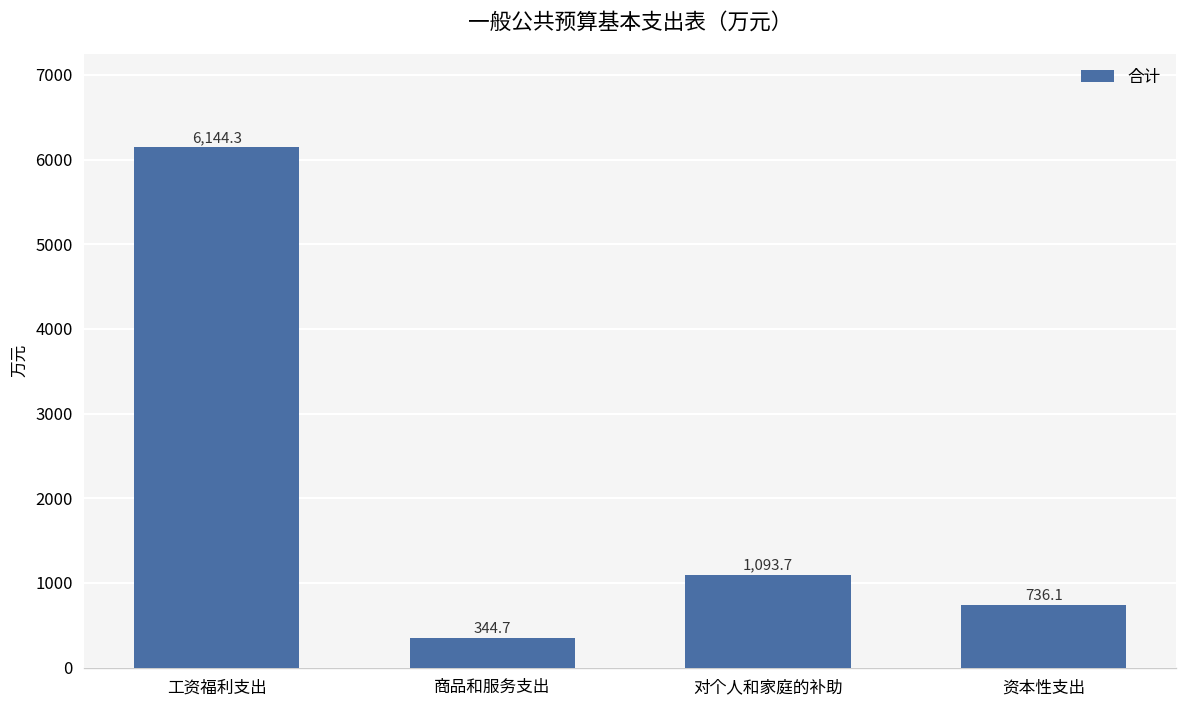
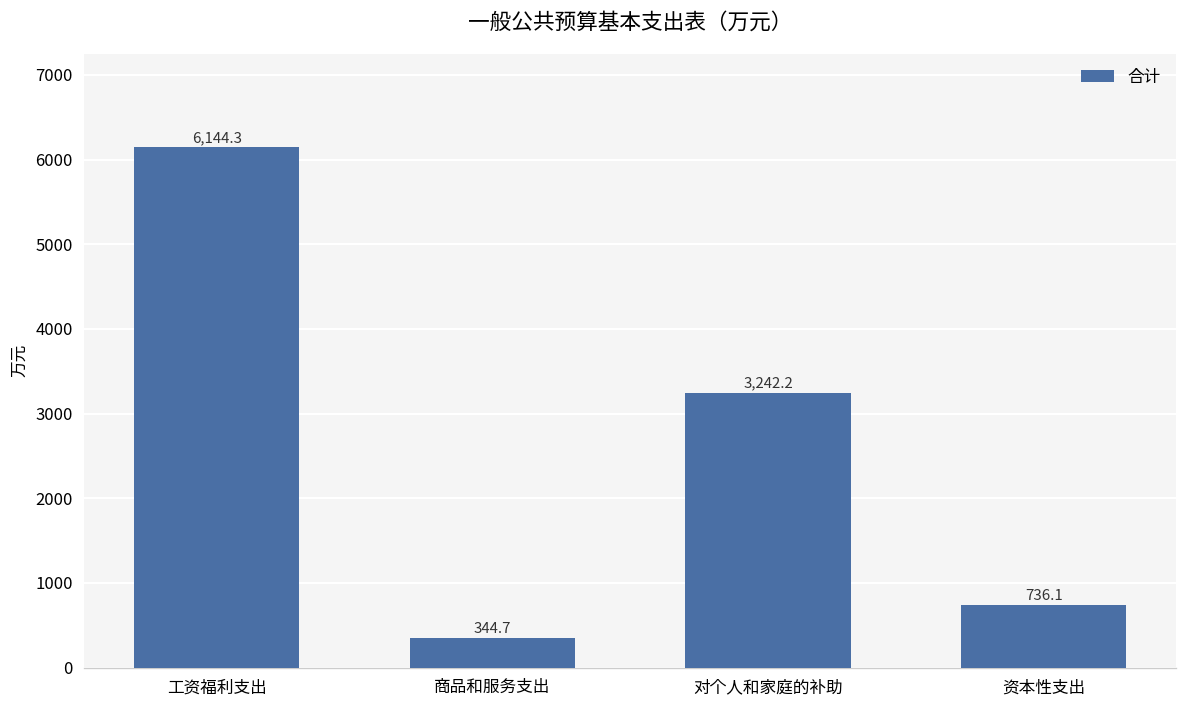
对个人和家庭的补助: 1,093.7 -> 3,242.2
